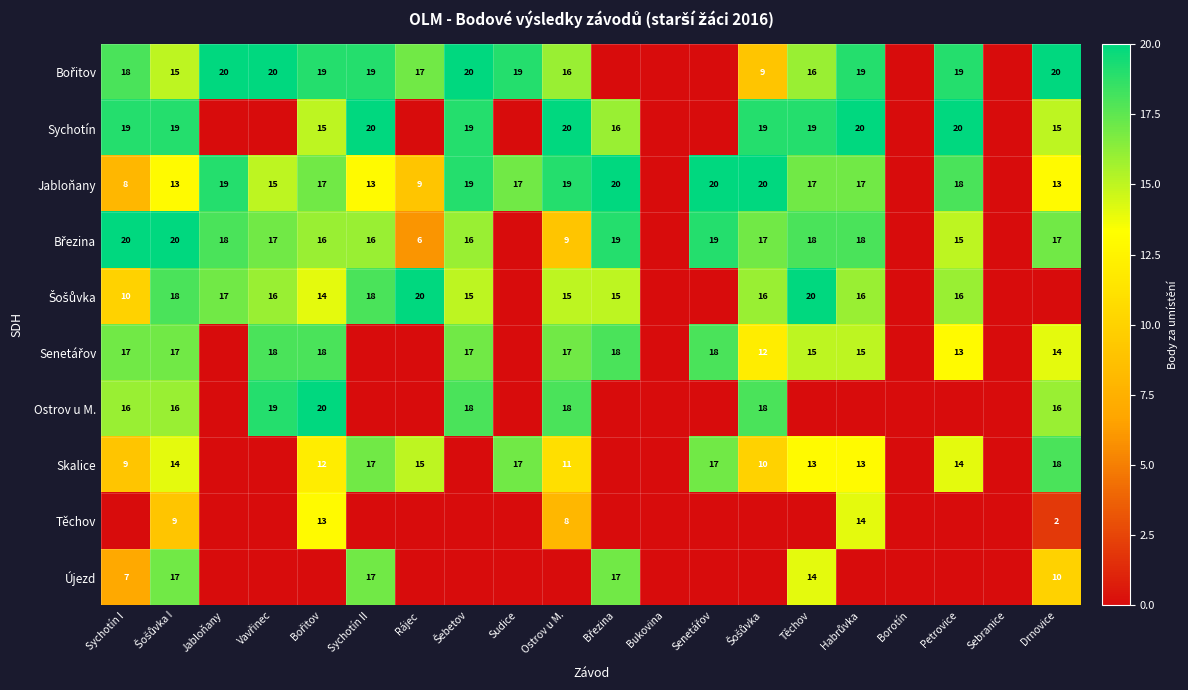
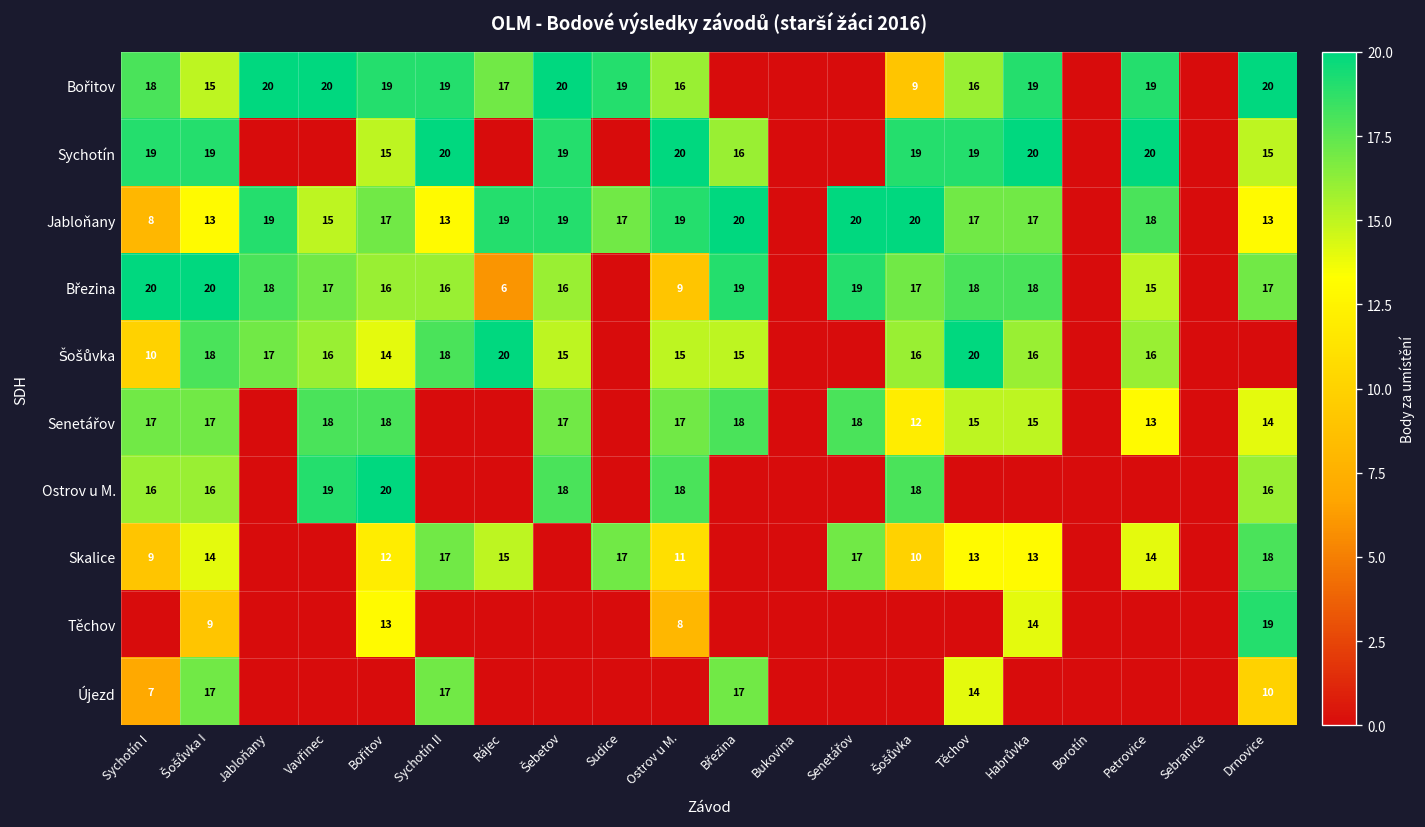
Jabloňany, Rájec: 9 -> 19
Těchov, Drnovice: 2 -> 19
